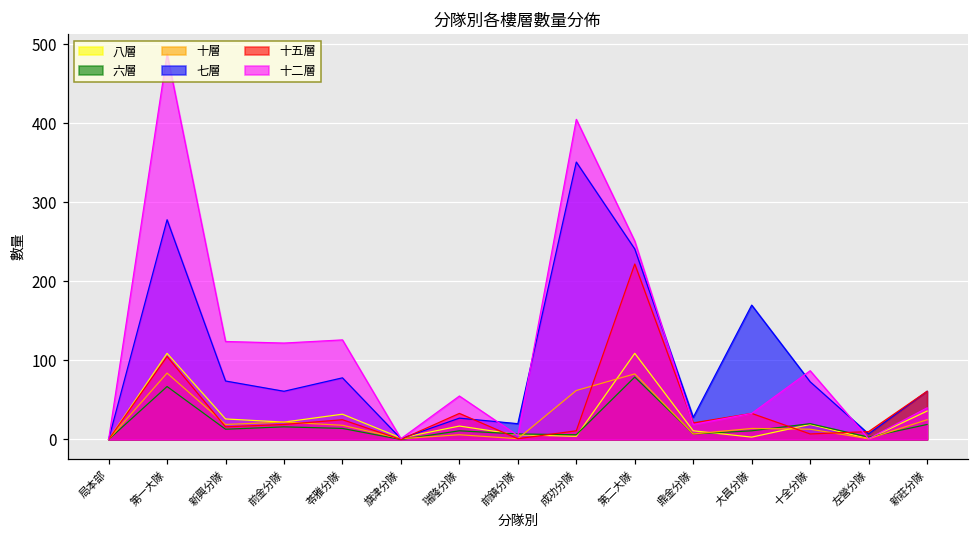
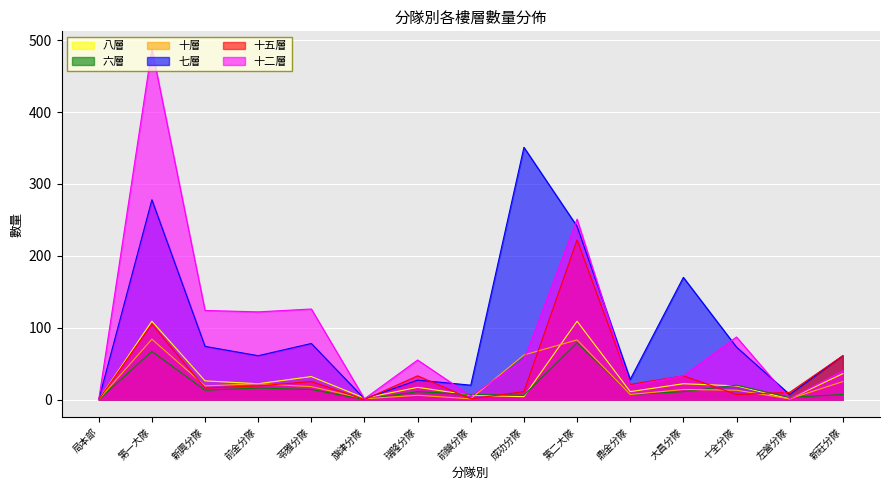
十二層, 成功分隊: 410 -> 60
八層, 大昌分隊: 0 -> 20
六層, 新莊分隊: 20 -> 10
